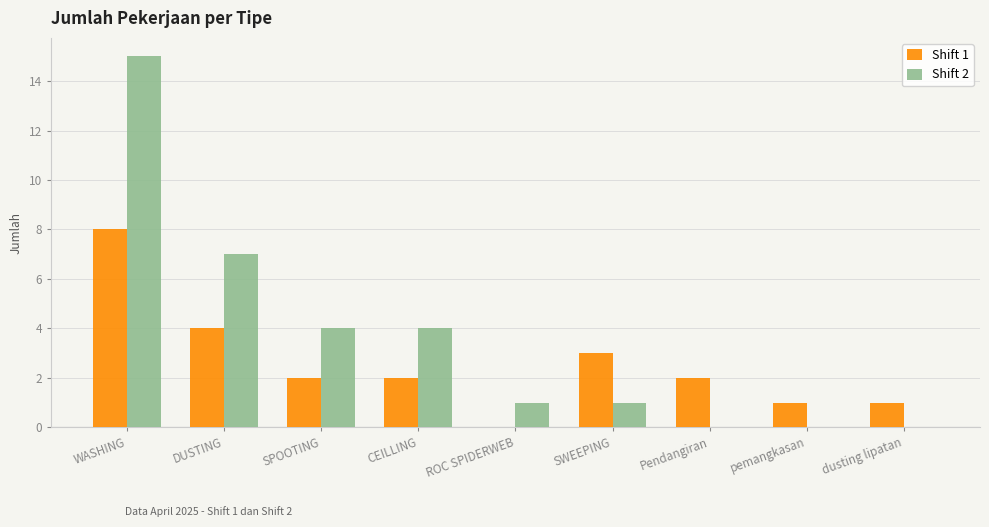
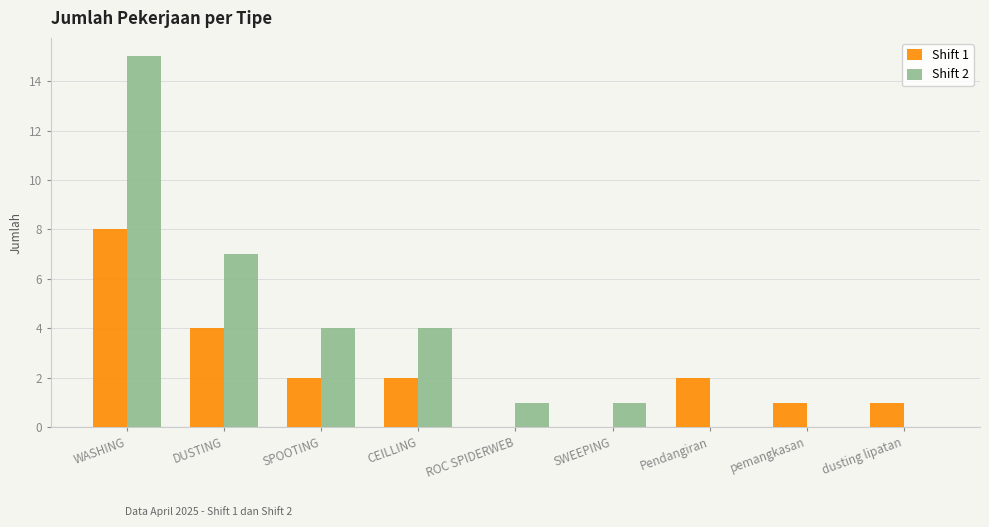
Shift 1, SWEEPING: 3 -> 0
